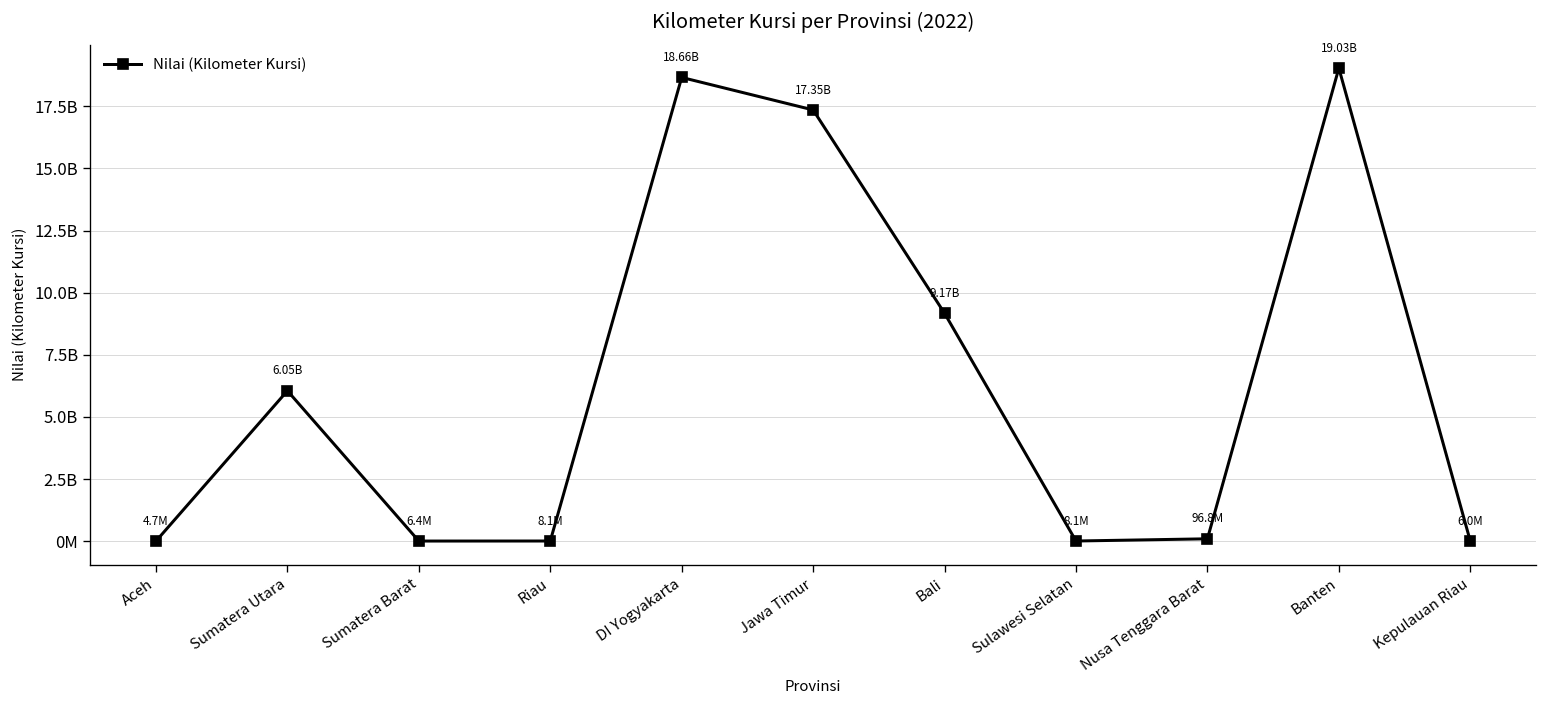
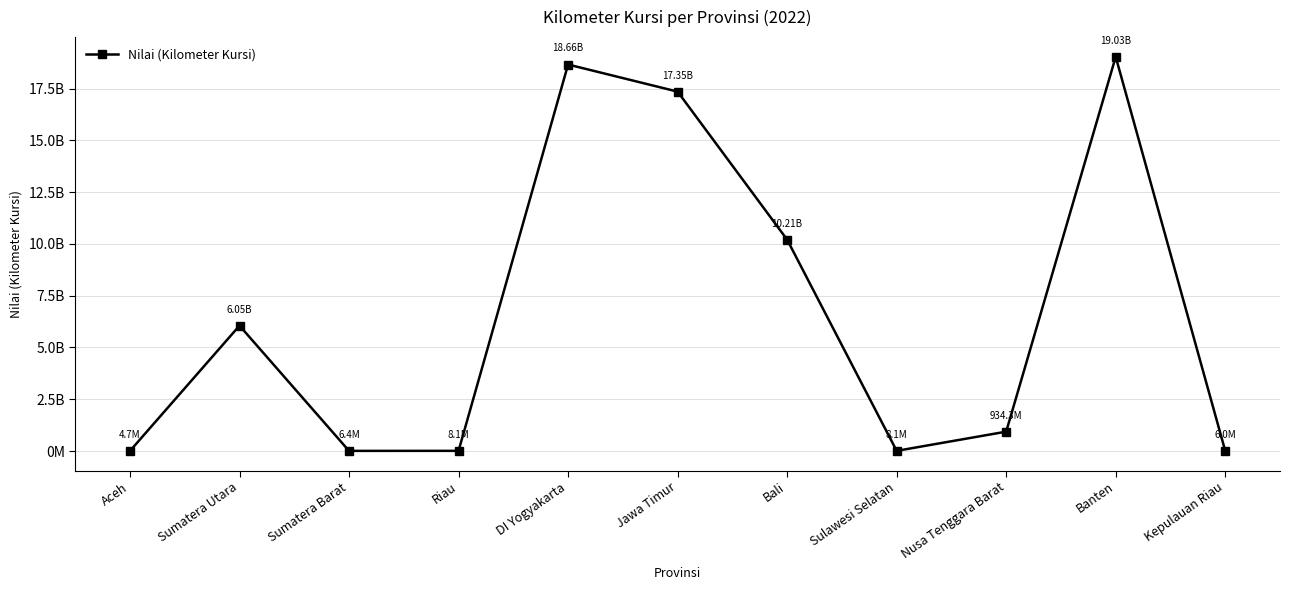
Bali: 9.17B -> 10.21B
Nusa Tenggara Barat: 96.8M -> 934.3M
